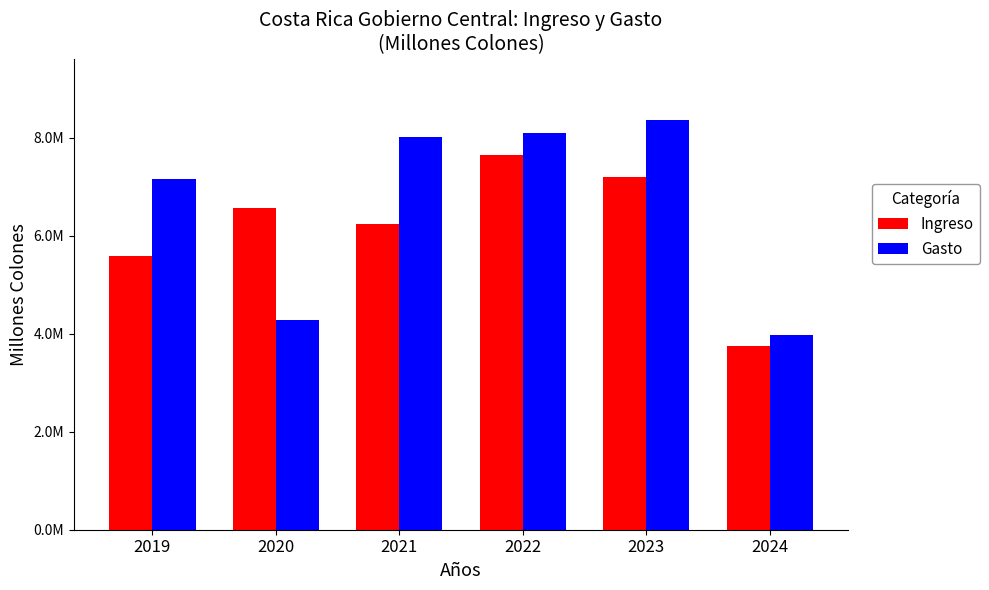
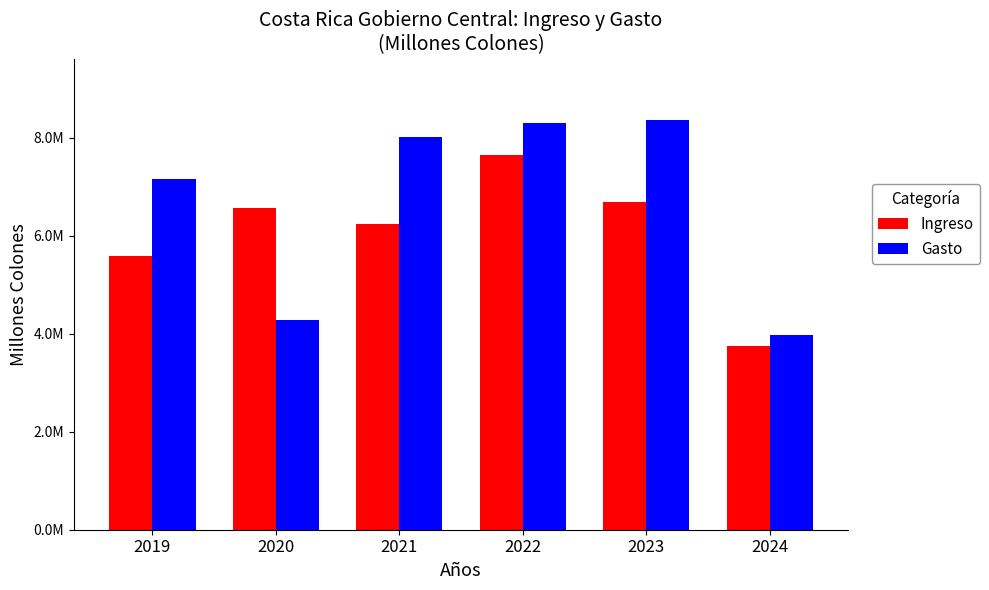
Gasto, 2022: 8100000 -> 8300000
Ingreso, 2023: 7200000 -> 6700000
